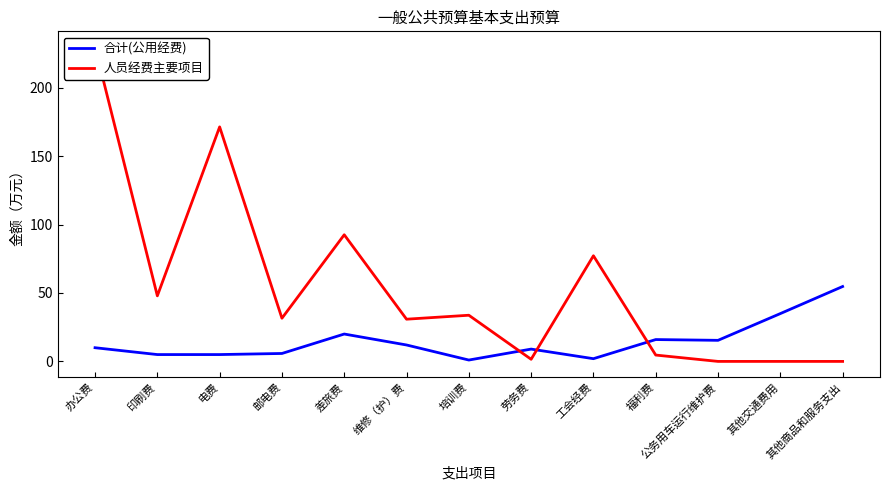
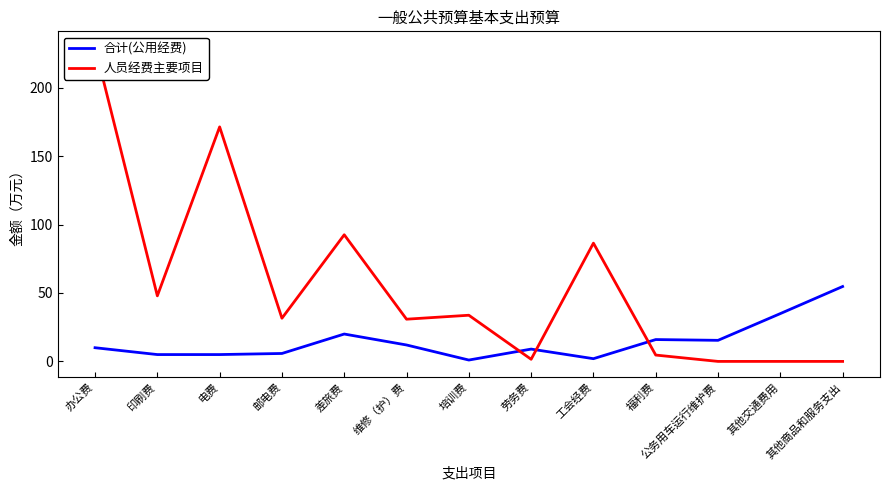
人员经费主要项目, 工会经费: 77 -> 86
